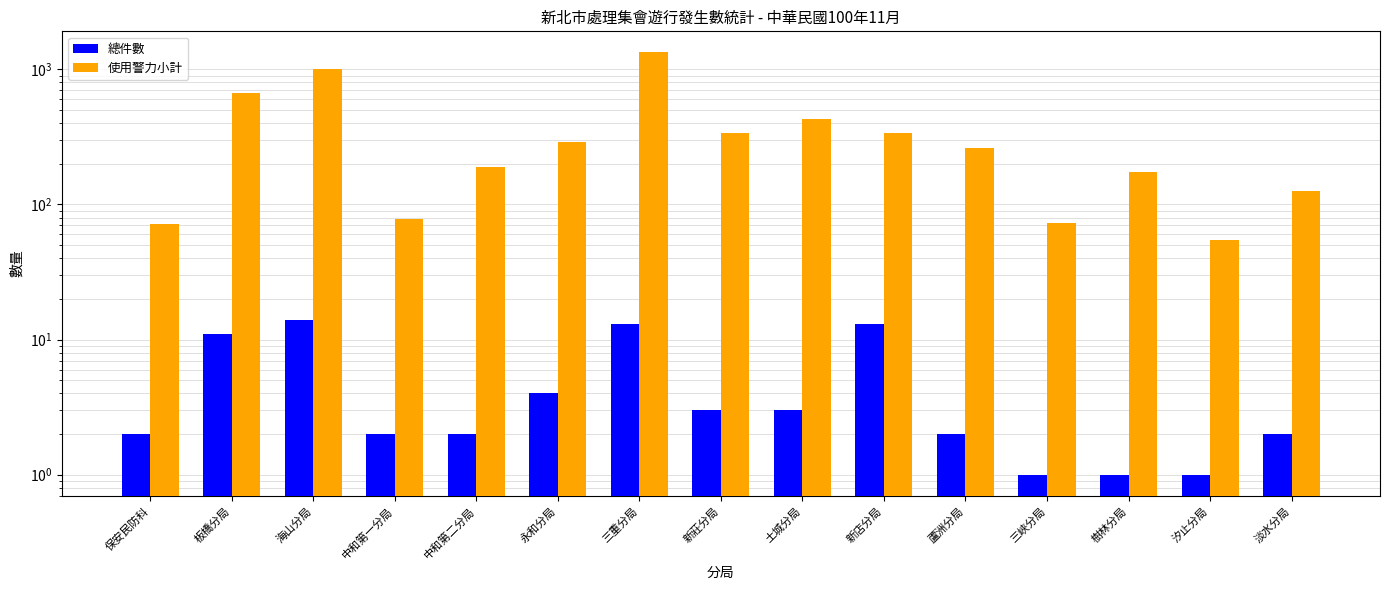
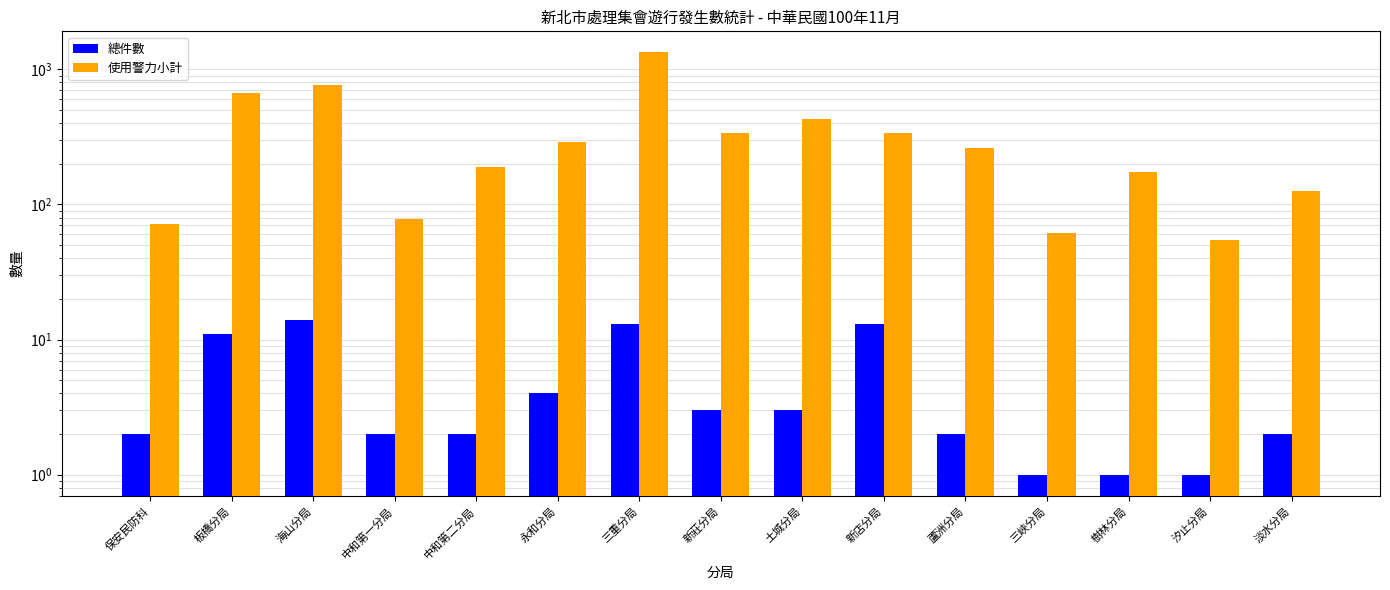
使用警力小計, 海山分局: 1000 -> 800
使用警力小計, 三峽分局: 70 -> 60
